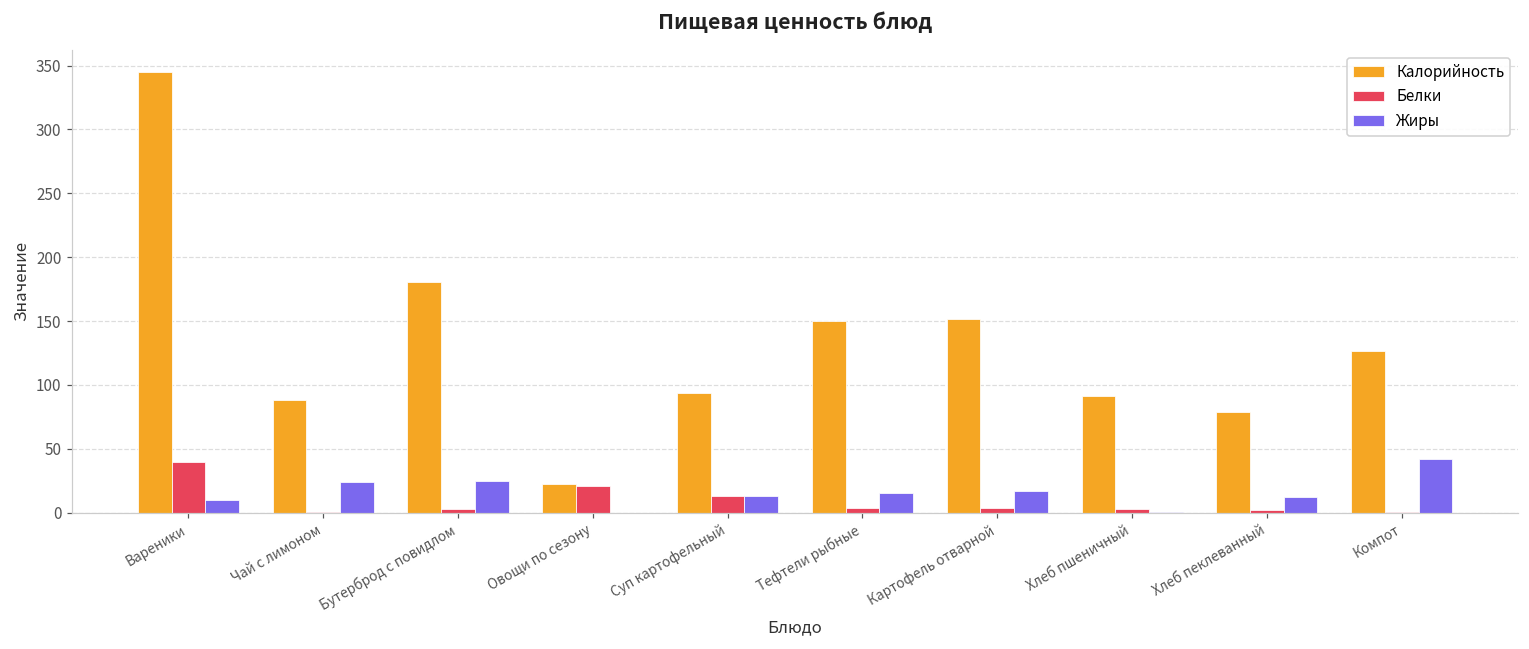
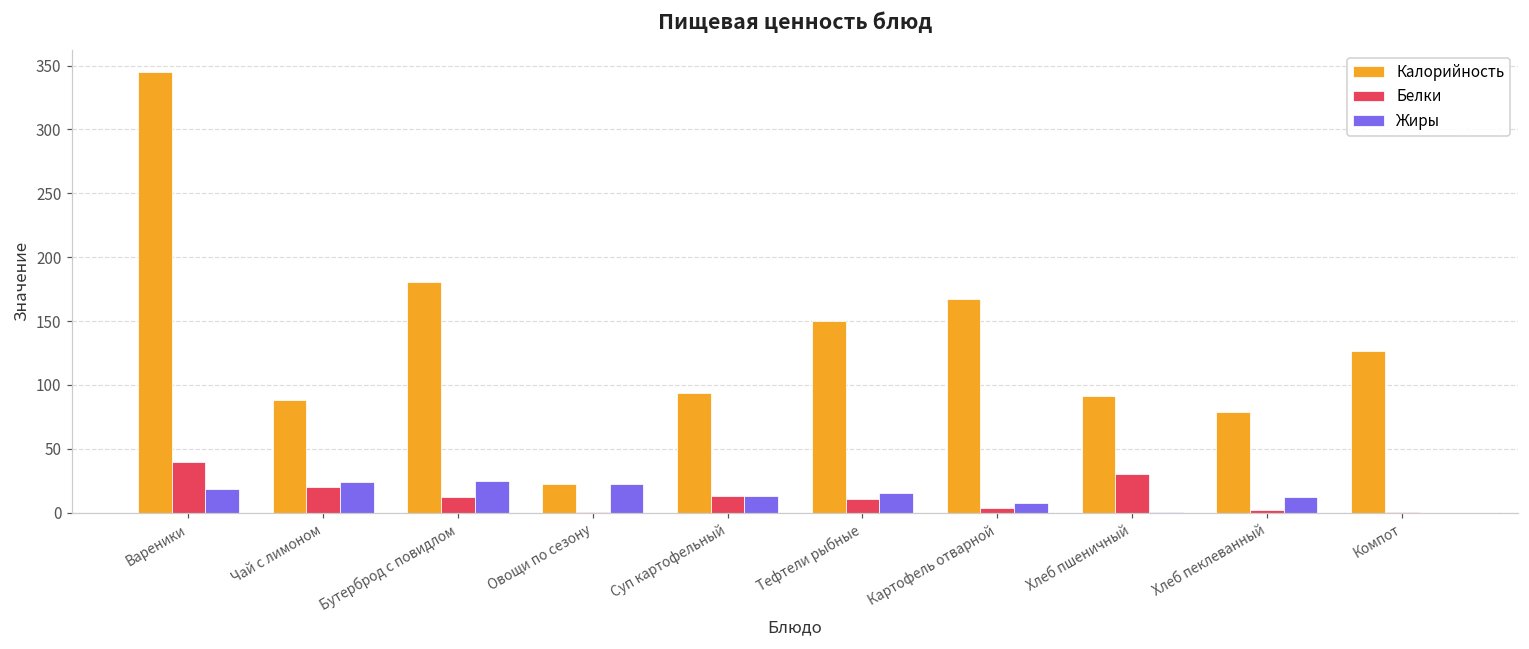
Жиры, Вареники: 10 -> 19
Белки, Чай с лимоном: 0 -> 20
Белки, Бутерброд с повидлом: 3 -> 12
Белки, Овощи по сезону: 21 -> 1
Жиры, Овощи по сезону: 0 -> 22
Белки, Тефтели рыбные: 4 -> 11
Калорийность, Картофель отварной: 152 -> 167
Жиры, Картофель отварной: 17 -> 7
Белки, Хлеб пшеничный: 3 -> 30
Жиры, Компот: 42 -> 0
